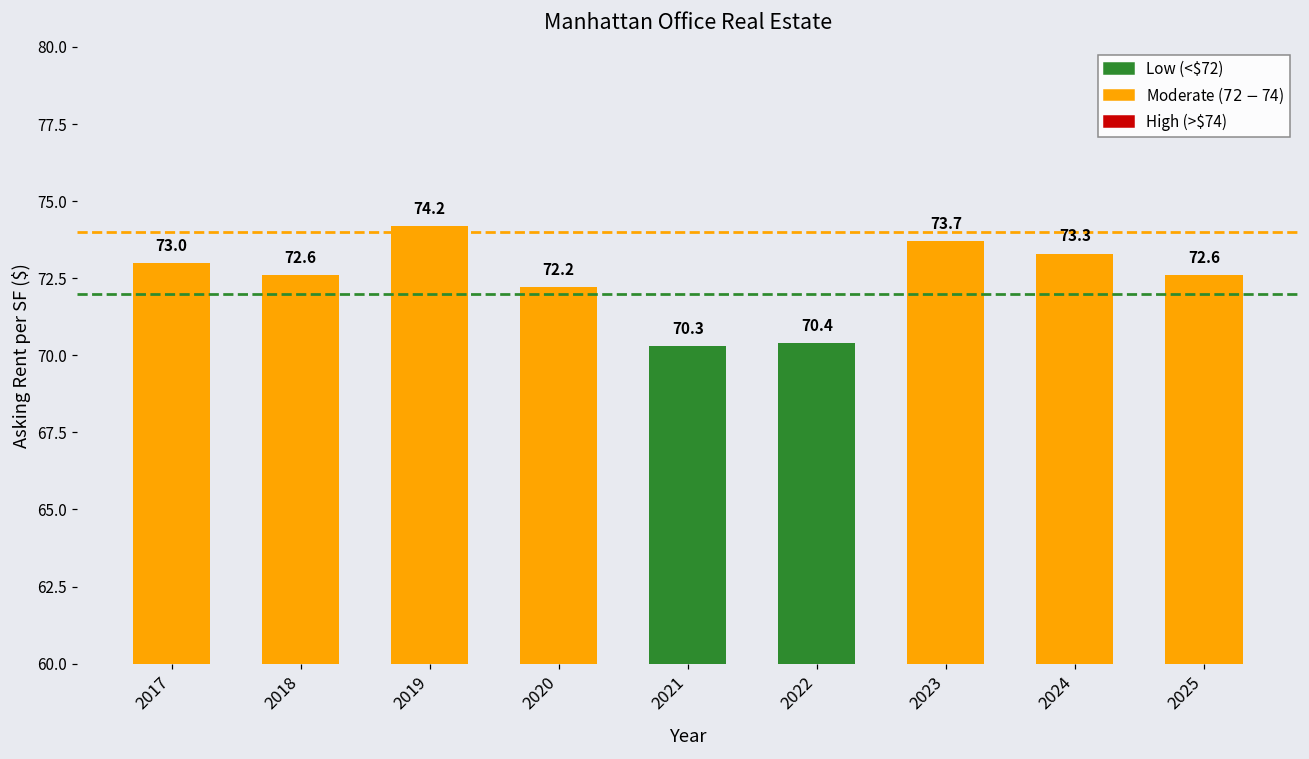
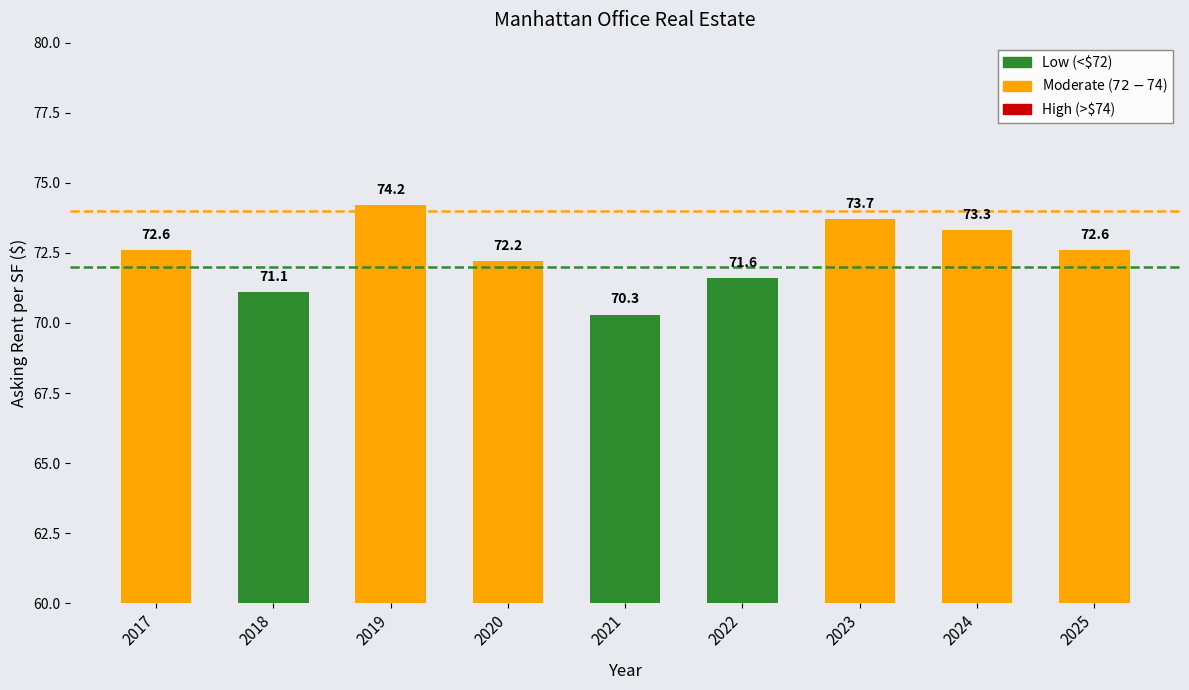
2017: 73.0 -> 72.6
2018: 72.6 -> 71.1
2022: 70.4 -> 71.6
